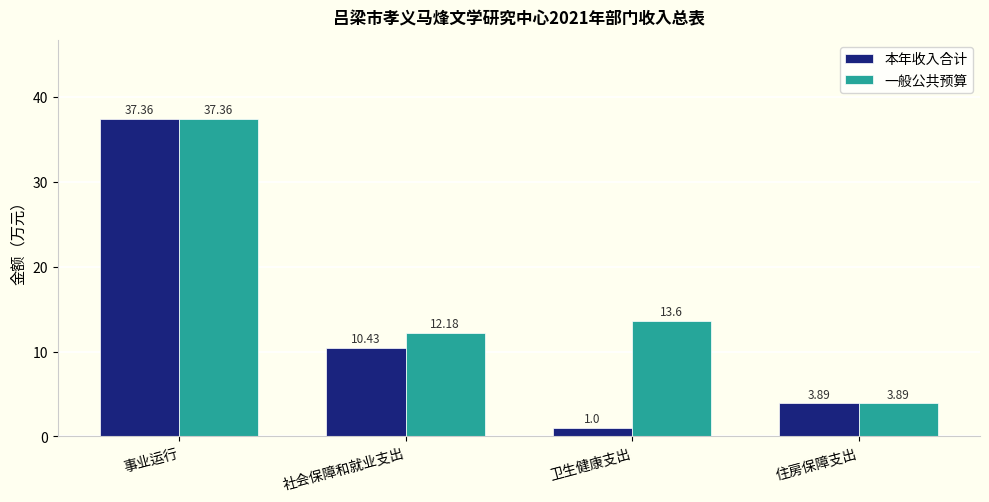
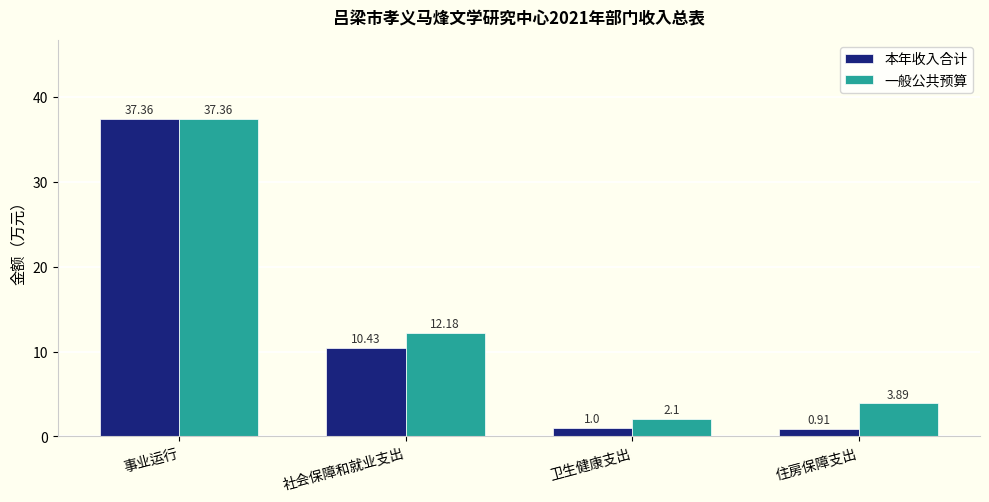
一般公共预算, 卫生健康支出: 13.6 -> 2.1
本年收入合计, 住房保障支出: 3.89 -> 0.91
